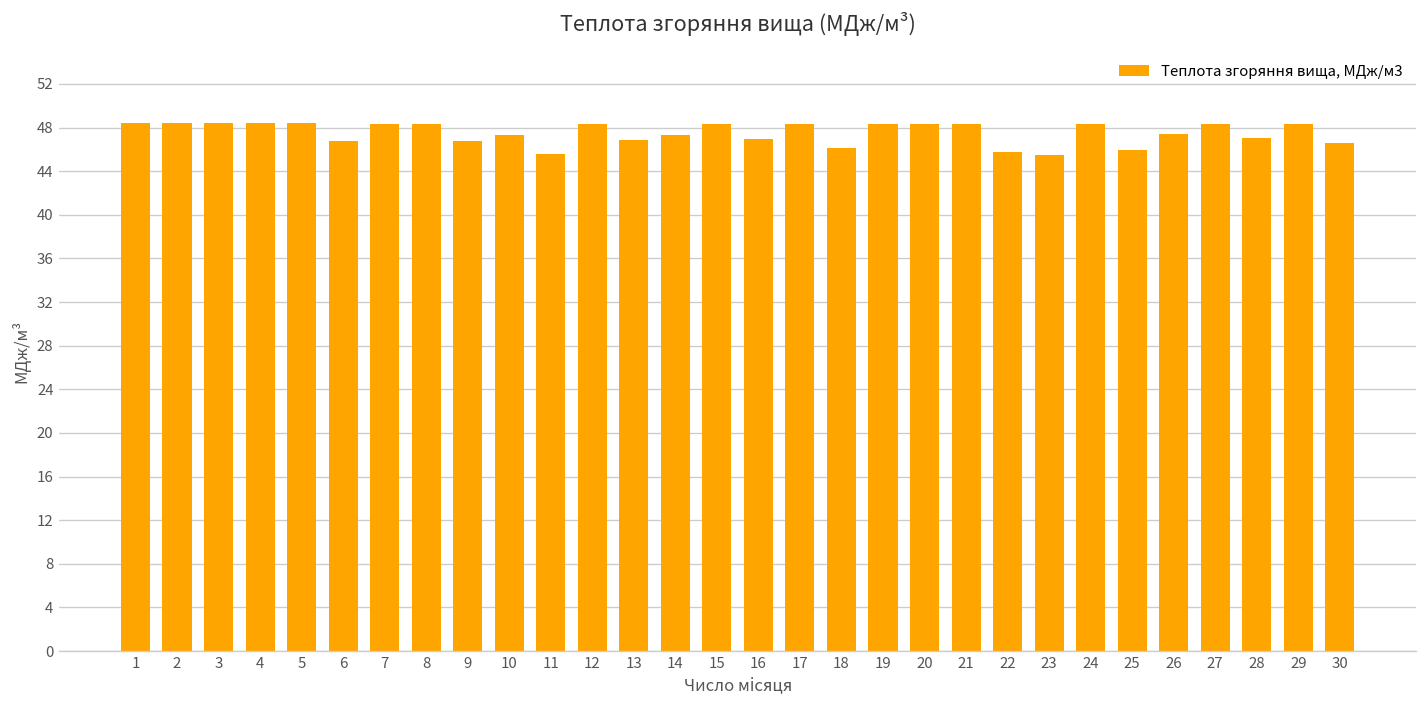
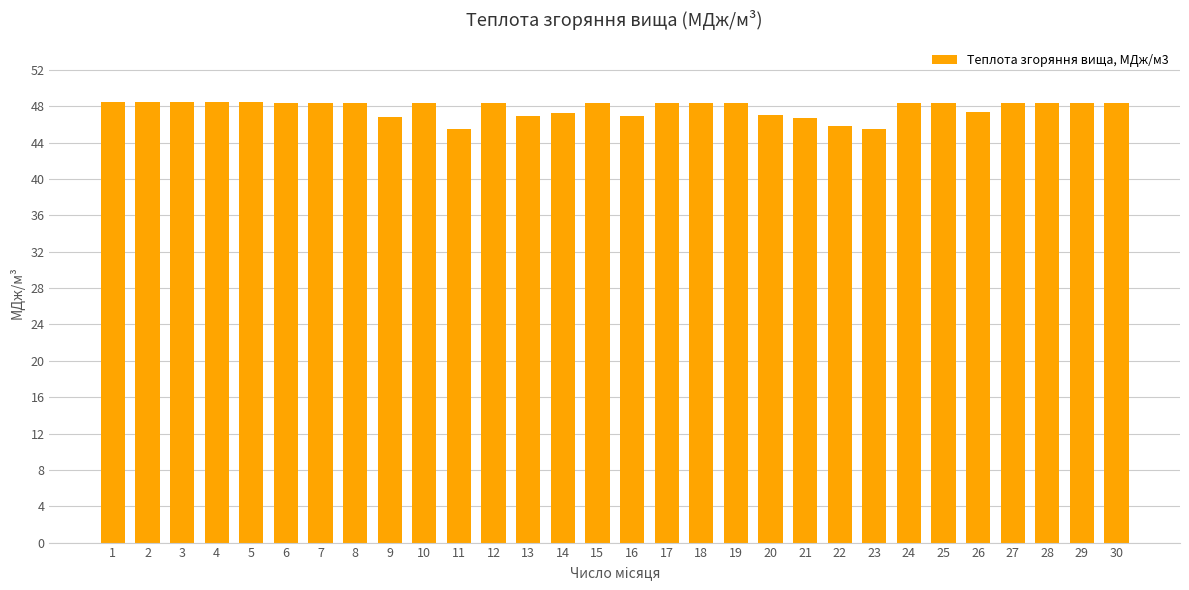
6: 47 -> 48
10: 47 -> 48
18: 46 -> 48
20: 48 -> 47
21: 48 -> 47
25: 46 -> 48
28: 47 -> 48
30: 47 -> 48
